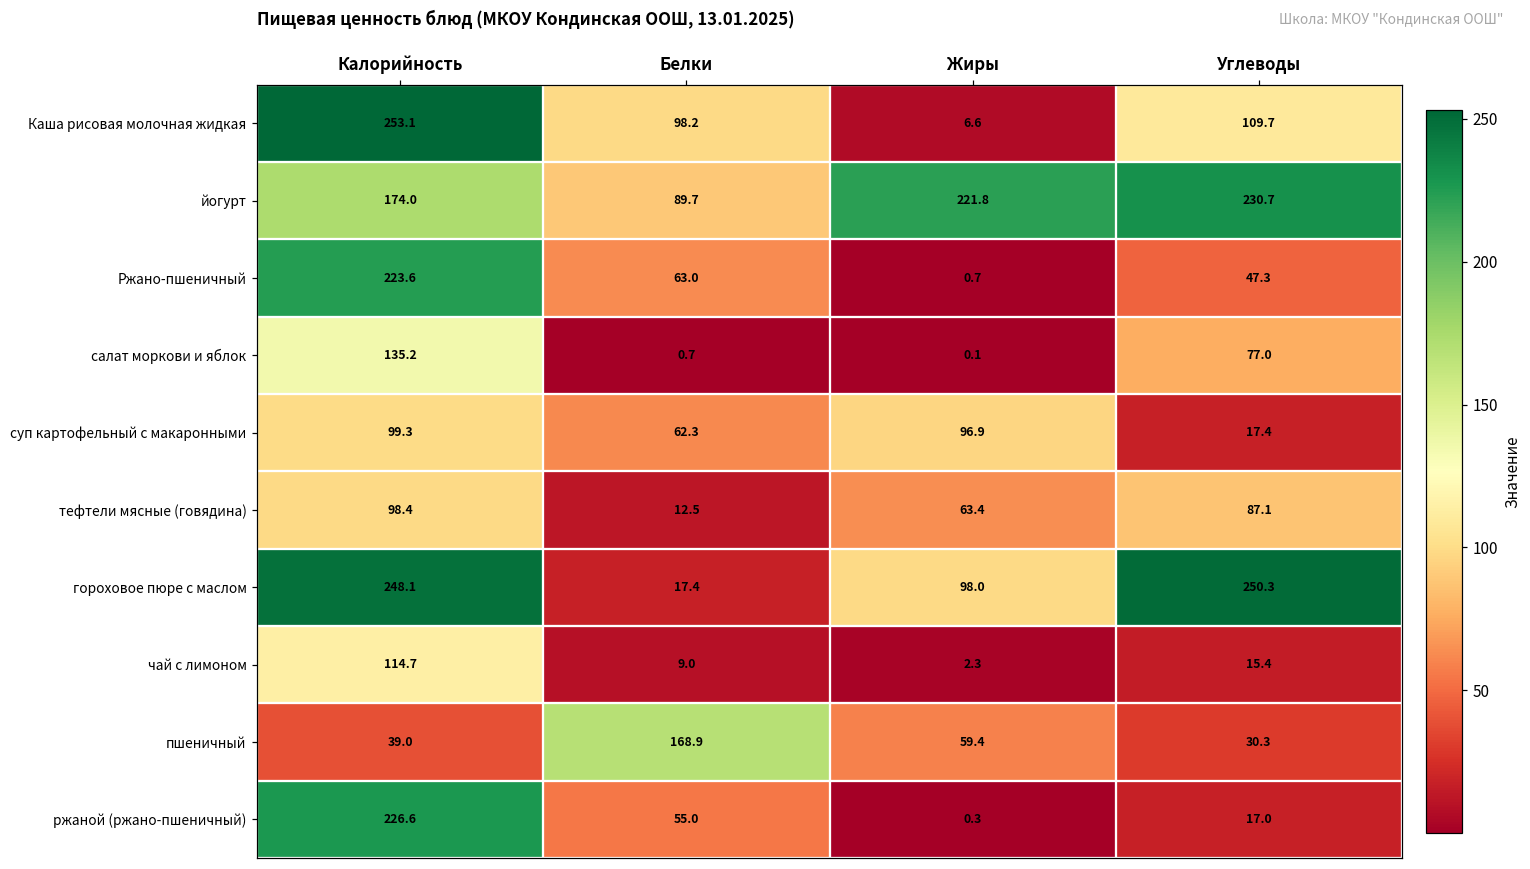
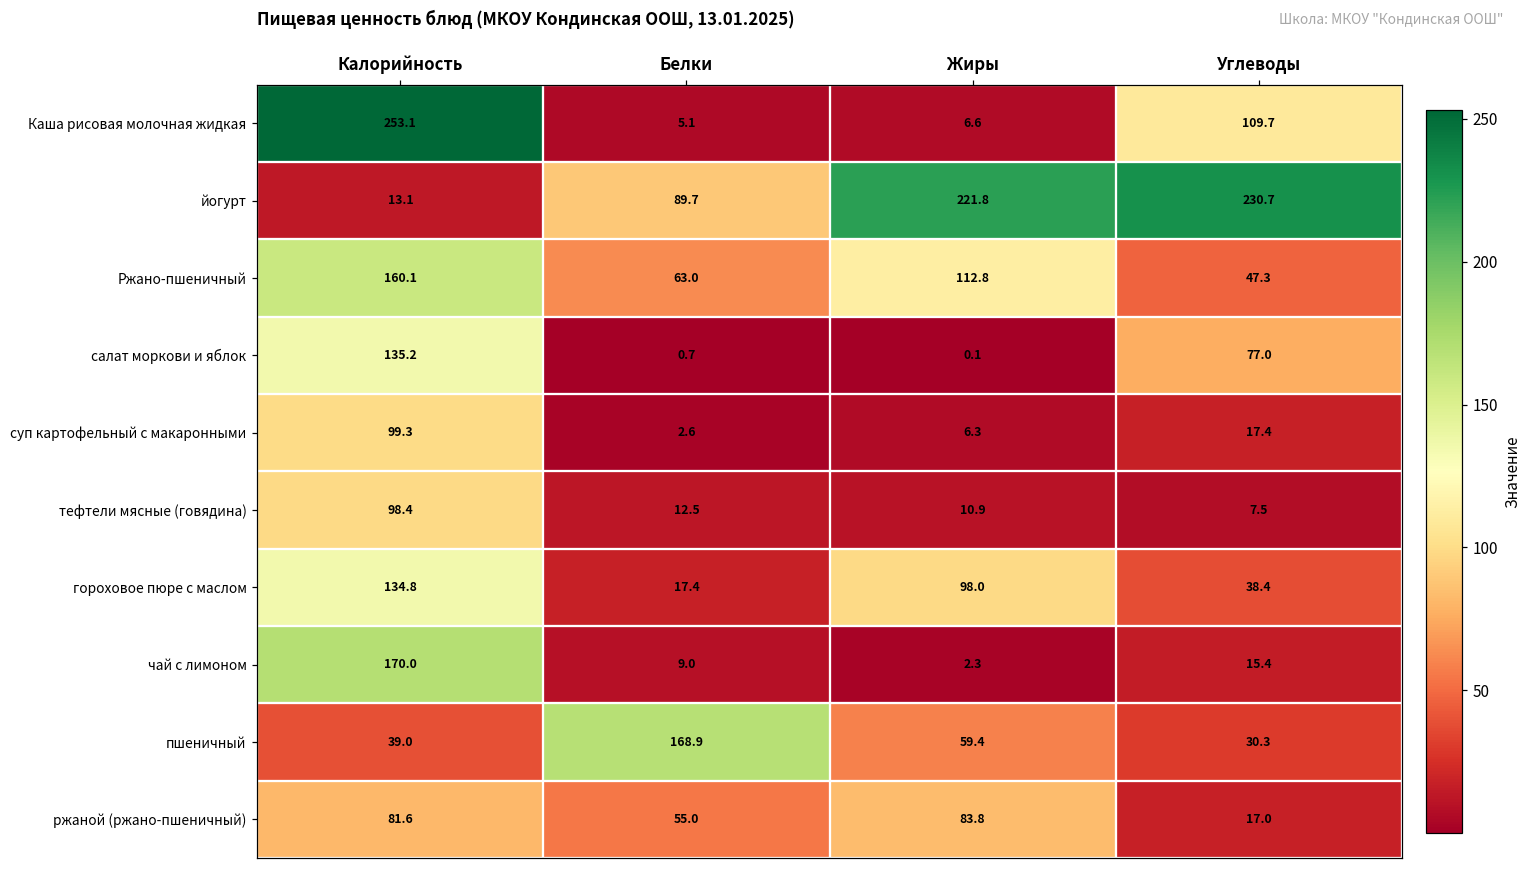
Каша рисовая молочная жидкая, Белки: 98.2 -> 5.1
йогурт, Калорийность: 174.0 -> 13.1
Ржано-пшеничный, Калорийность: 223.6 -> 160.1
Ржано-пшеничный, Жиры: 0.7 -> 112.8
суп картофельный с макаронными, Белки: 62.3 -> 2.6
суп картофельный с макаронными, Жиры: 96.9 -> 6.3
тефтели мясные (говядина), Жиры: 63.4 -> 10.9
тефтели мясные (говядина), Углеводы: 87.1 -> 7.5
гороховое пюре с маслом, Калорийность: 248.1 -> 134.8
гороховое пюре с маслом, Углеводы: 250.3 -> 38.4
чай с лимоном, Калорийность: 114.7 -> 170.0
ржаной (ржано-пшеничный), Калорийность: 226.6 -> 81.6
ржаной (ржано-пшеничный), Жиры: 0.3 -> 83.8
